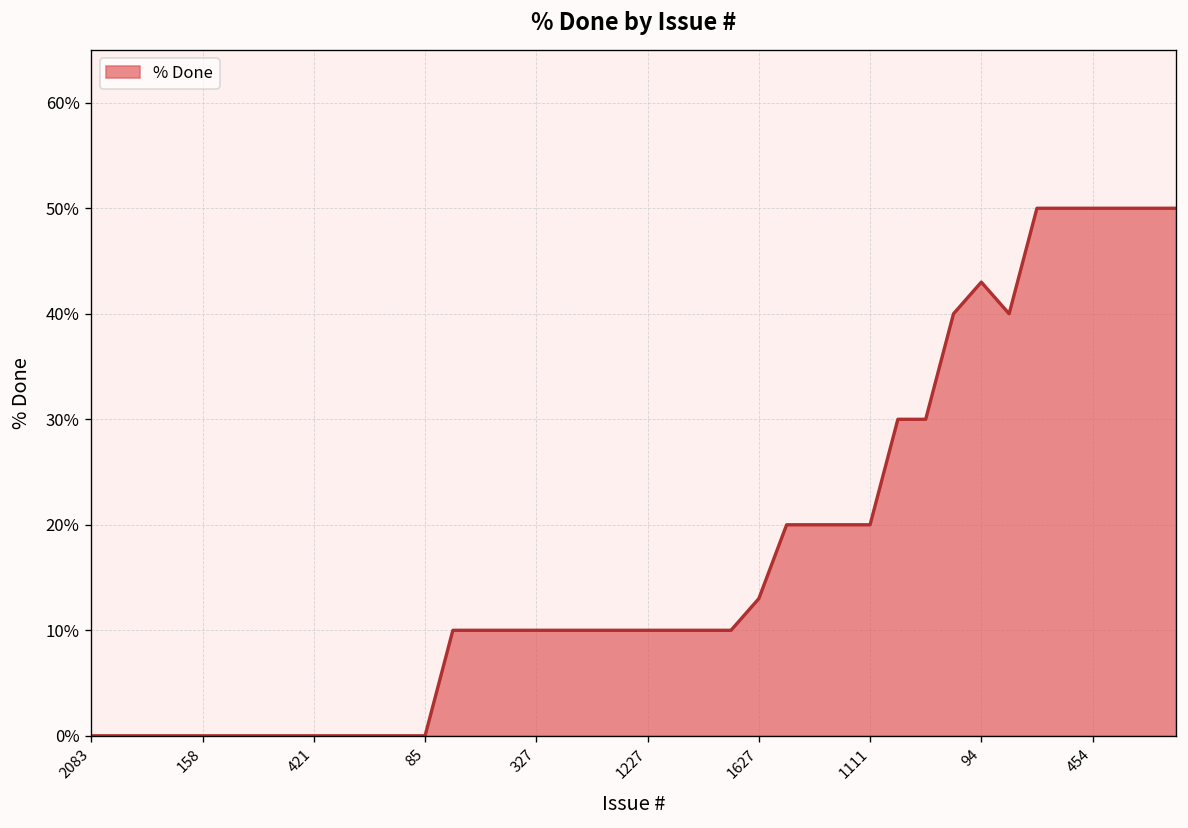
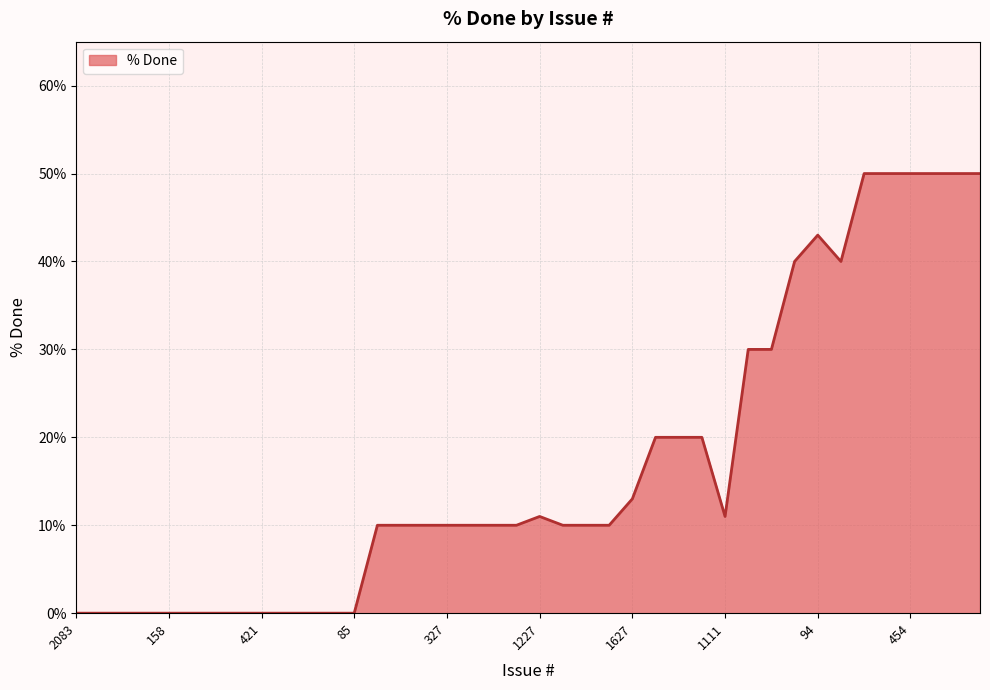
1227: 10% -> 11%
1111: 20% -> 11%
